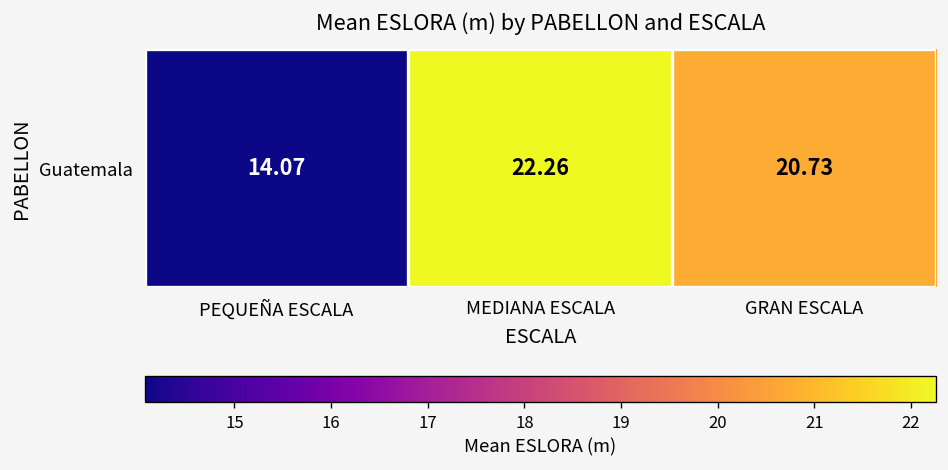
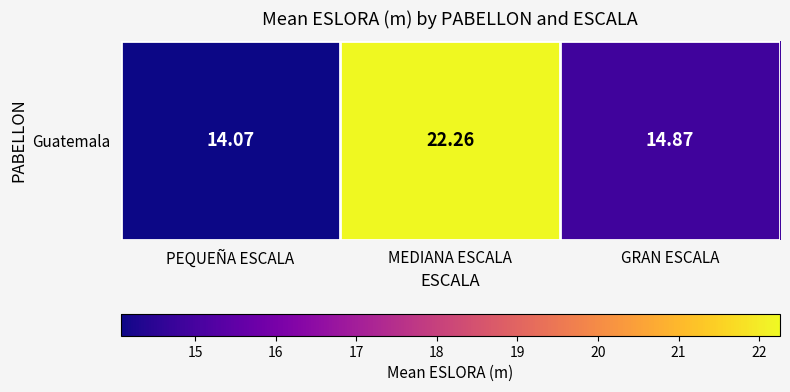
Guatemala, GRAN ESCALA: 20.73 -> 14.87
